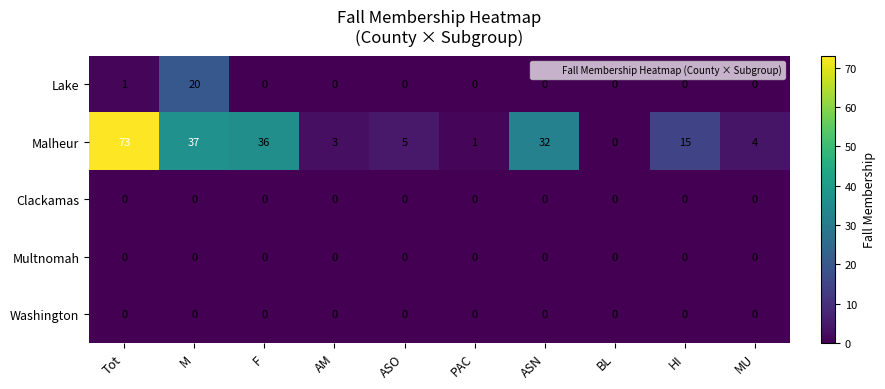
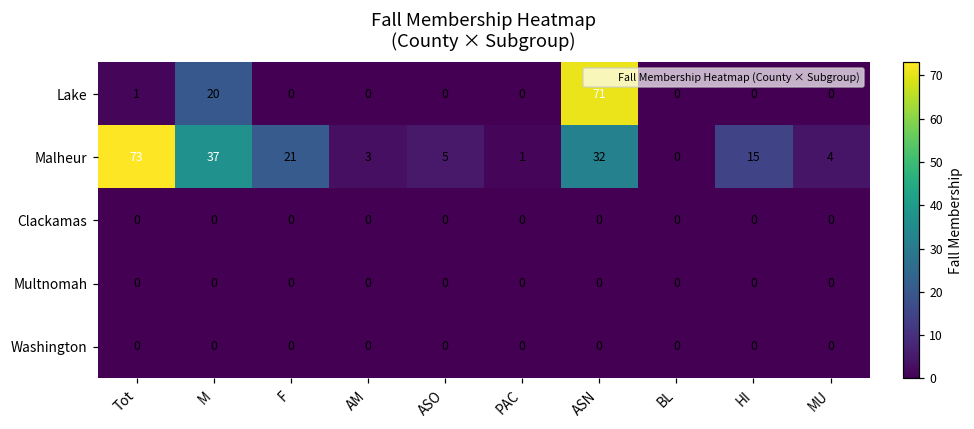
Lake, ASN: 0 -> 71
Malheur, F: 36 -> 21
